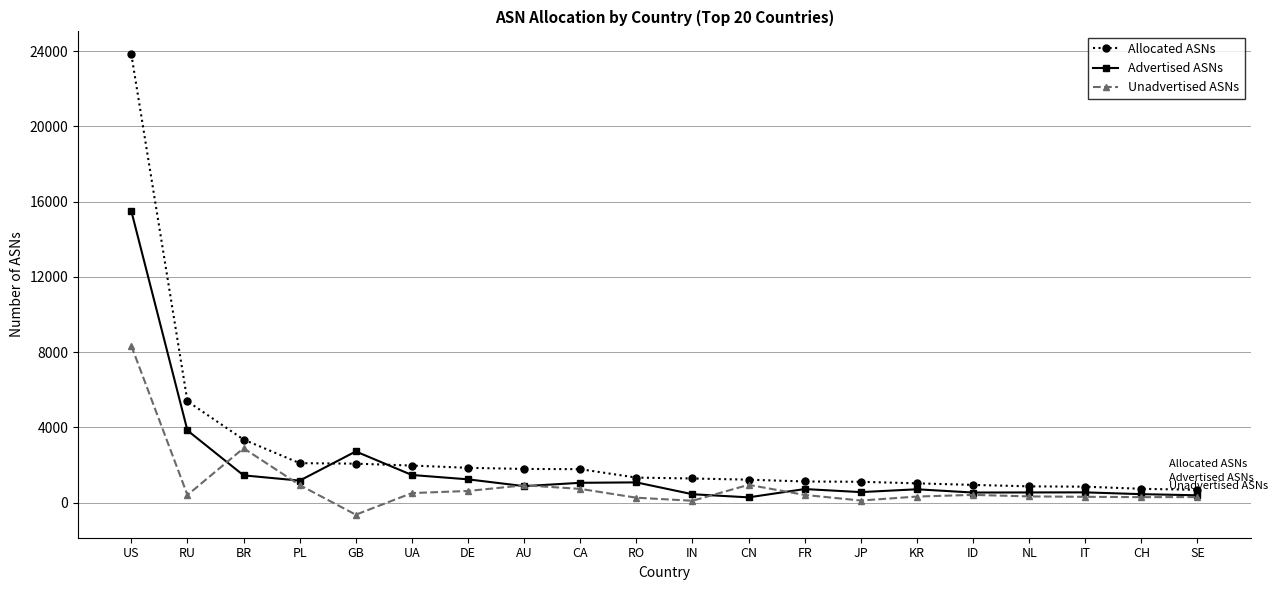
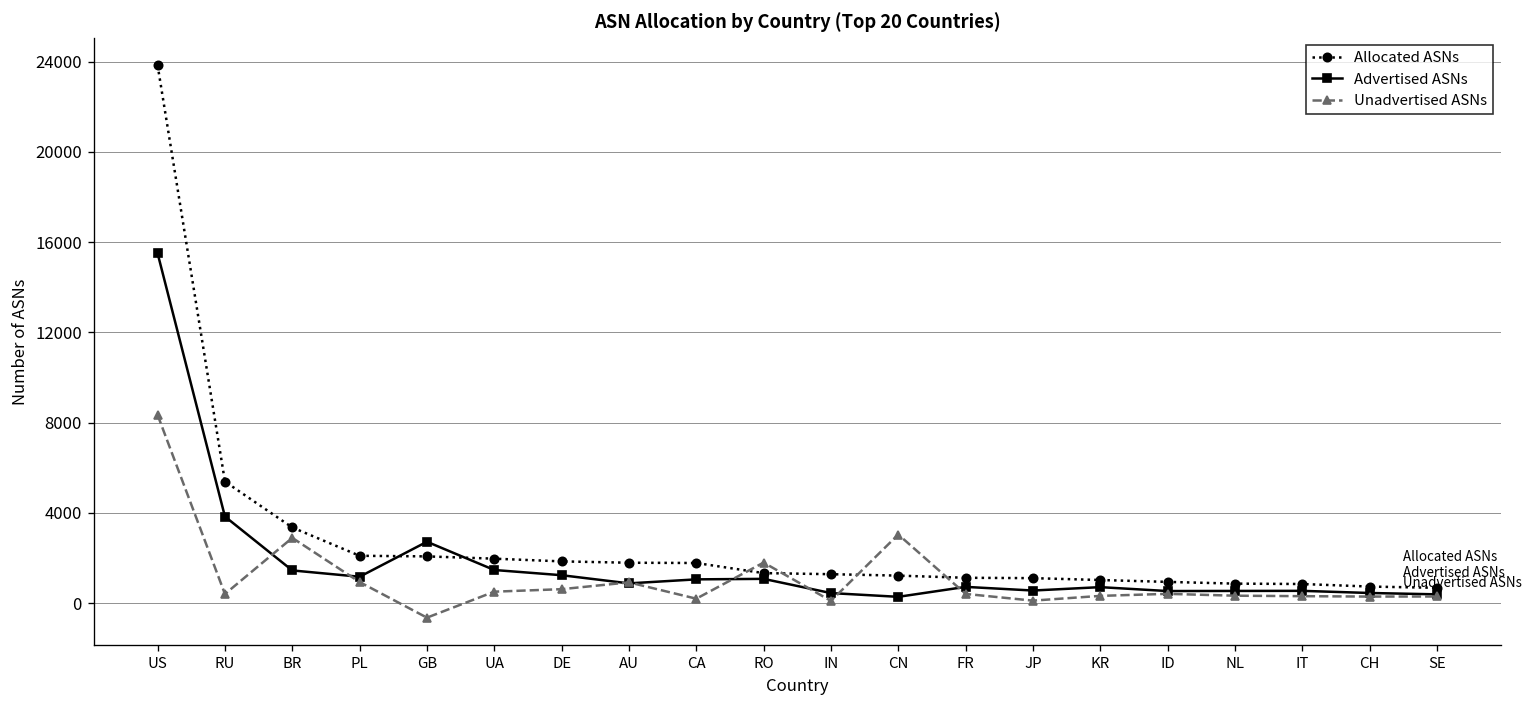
Unadvertised ASNs, CA: 700 -> 200
Unadvertised ASNs, RO: 300 -> 1800
Unadvertised ASNs, CN: 900 -> 3000
